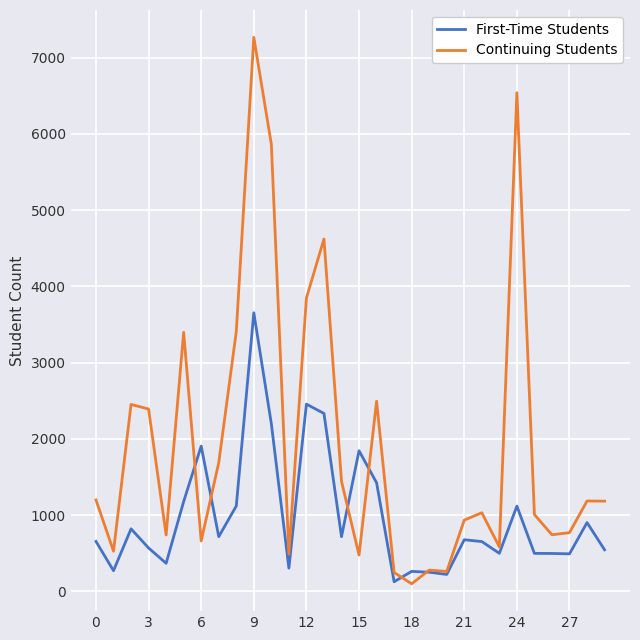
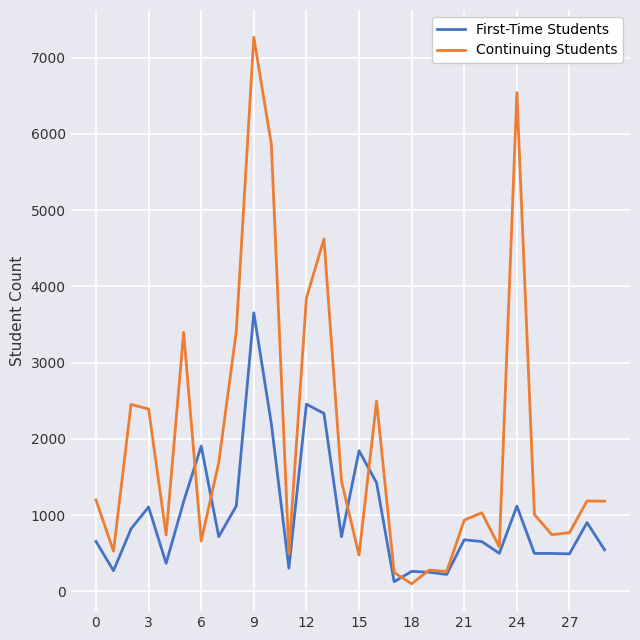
First-Time Students, 3: 600 -> 1100
